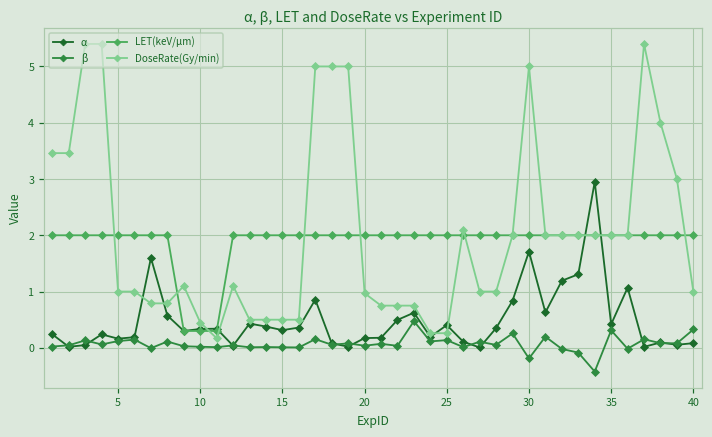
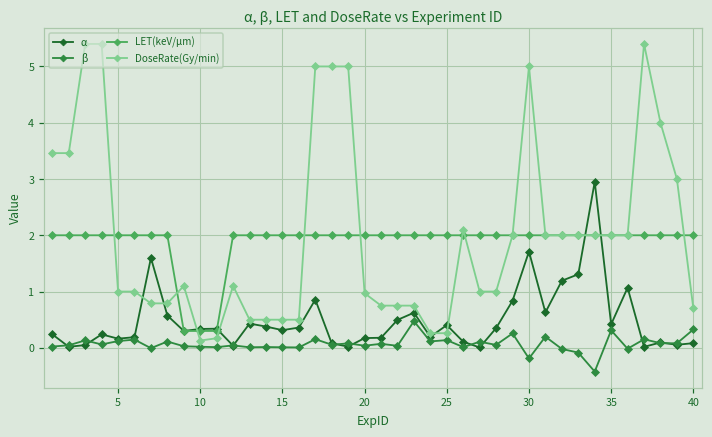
DoseRate(Gy/min), 10: 0.5 -> 0.1
DoseRate(Gy/min), 40: 1.0 -> 0.7
